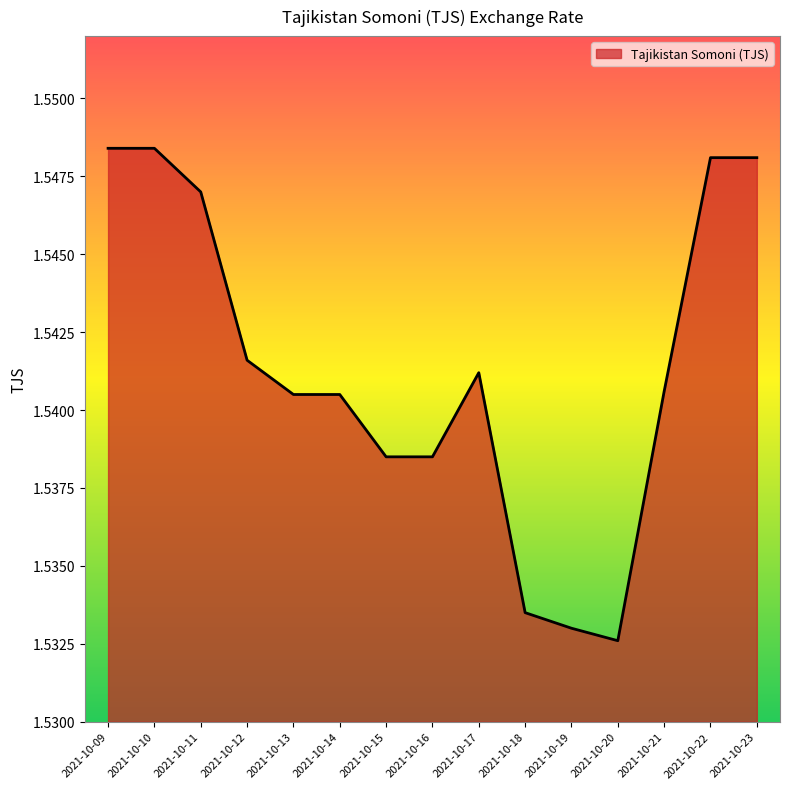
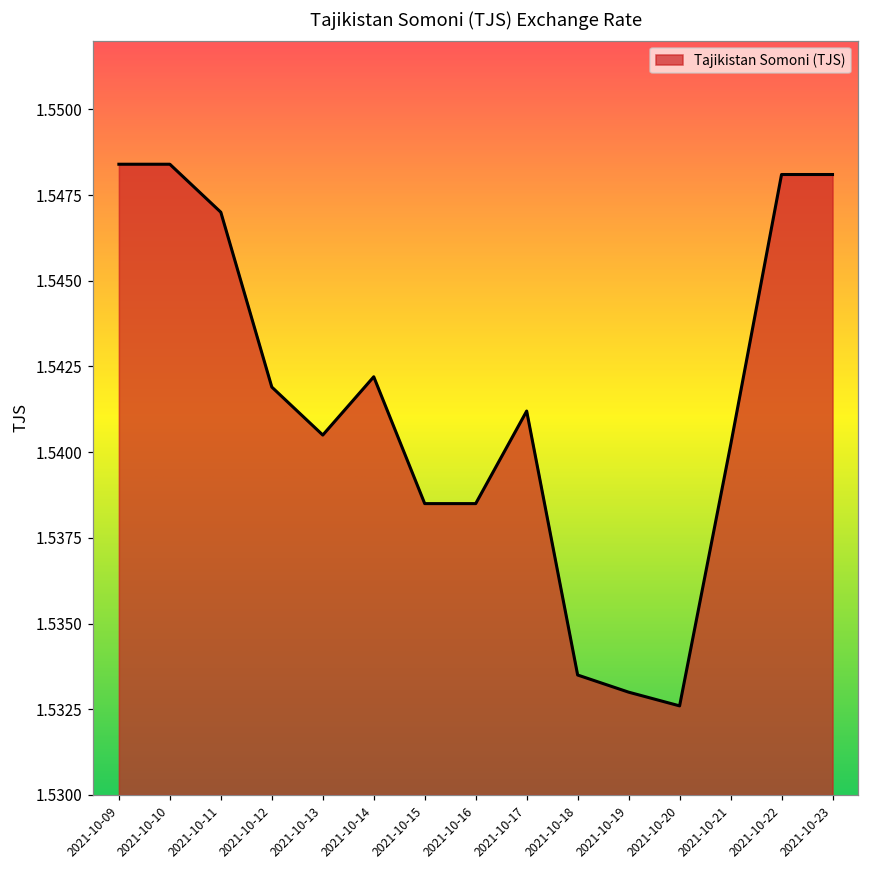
2021-10-12: 1.5416 -> 1.5419
2021-10-14: 1.5405 -> 1.5422
2021-10-21: 1.5406 -> 1.5402
